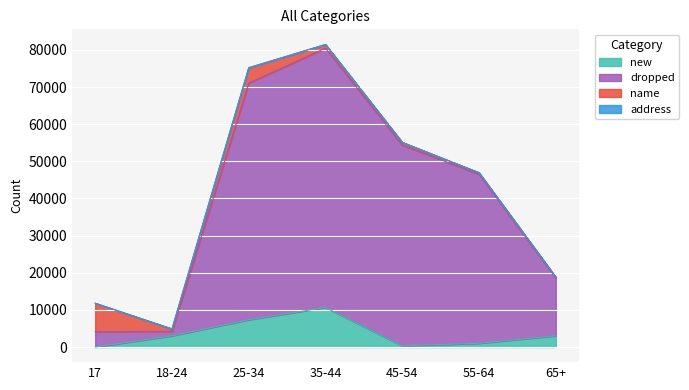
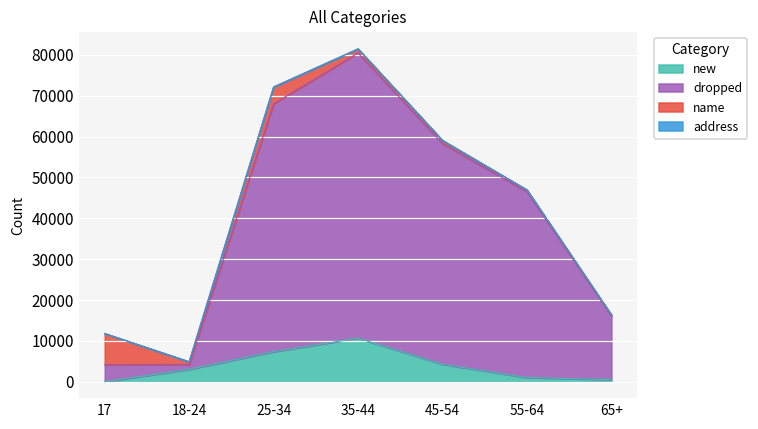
dropped, 25-34: 64000 -> 61000
new, 45-54: 0 -> 4000
new, 65+: 3000 -> 1000
